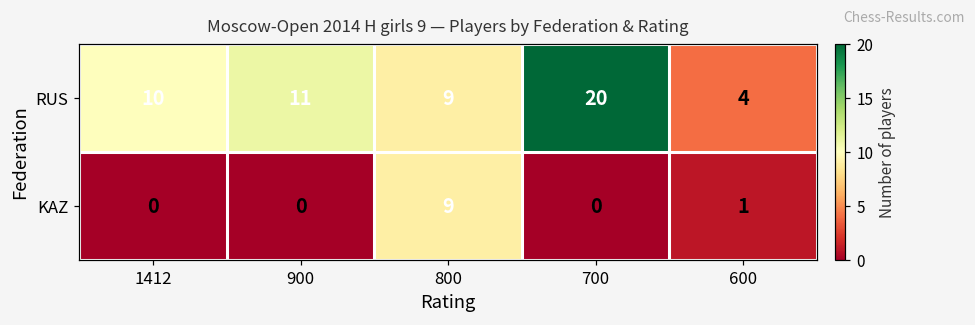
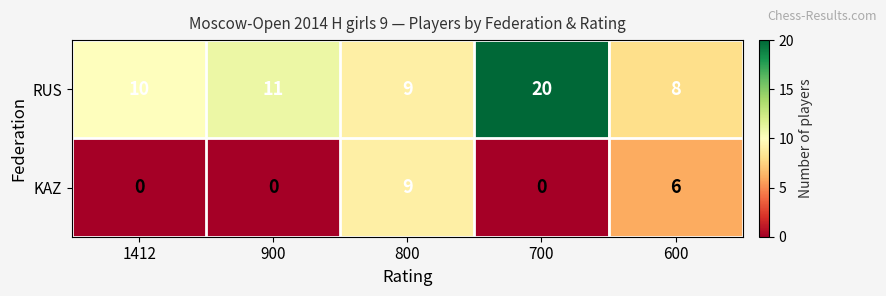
RUS, 600: 4 -> 8
KAZ, 600: 1 -> 6
